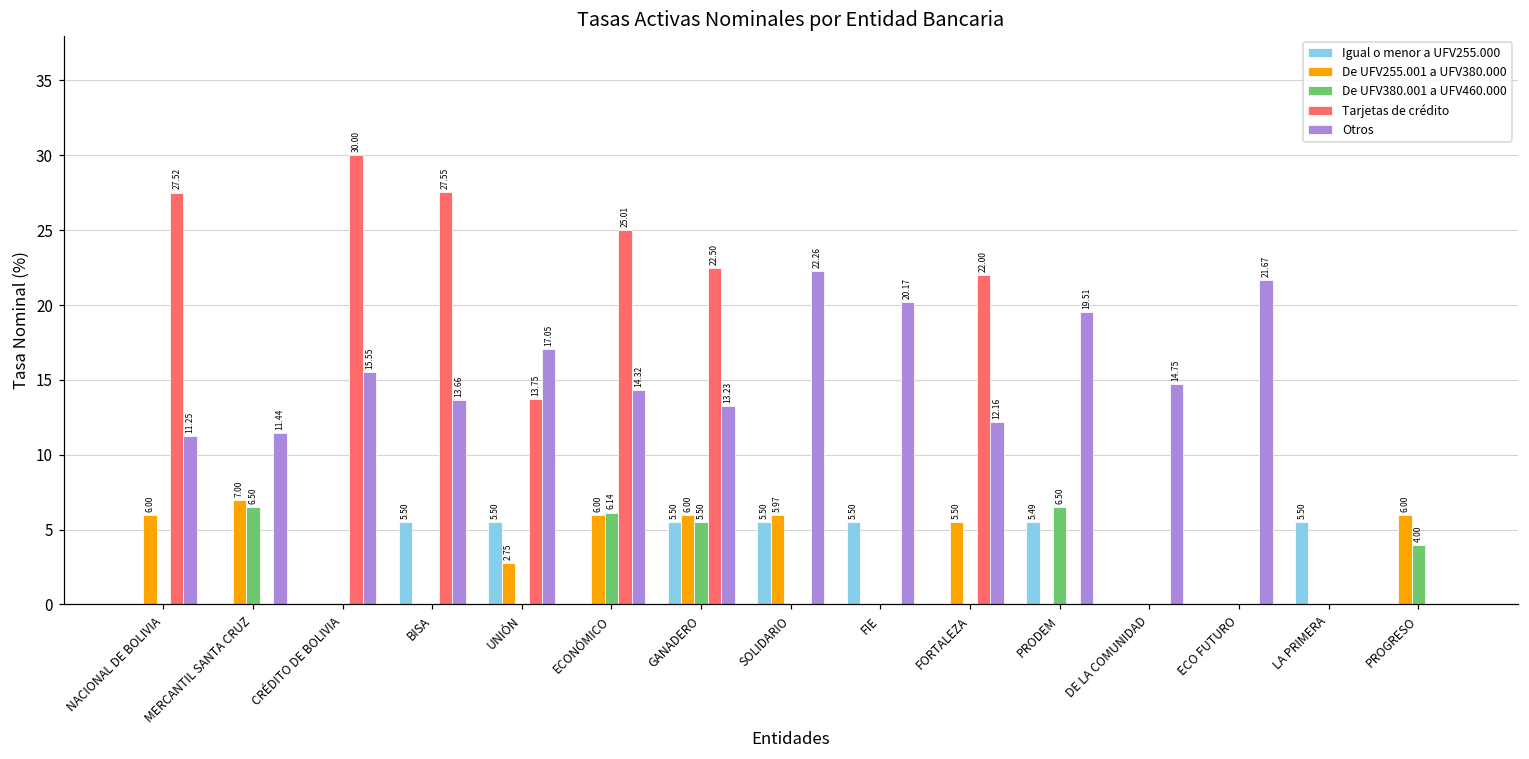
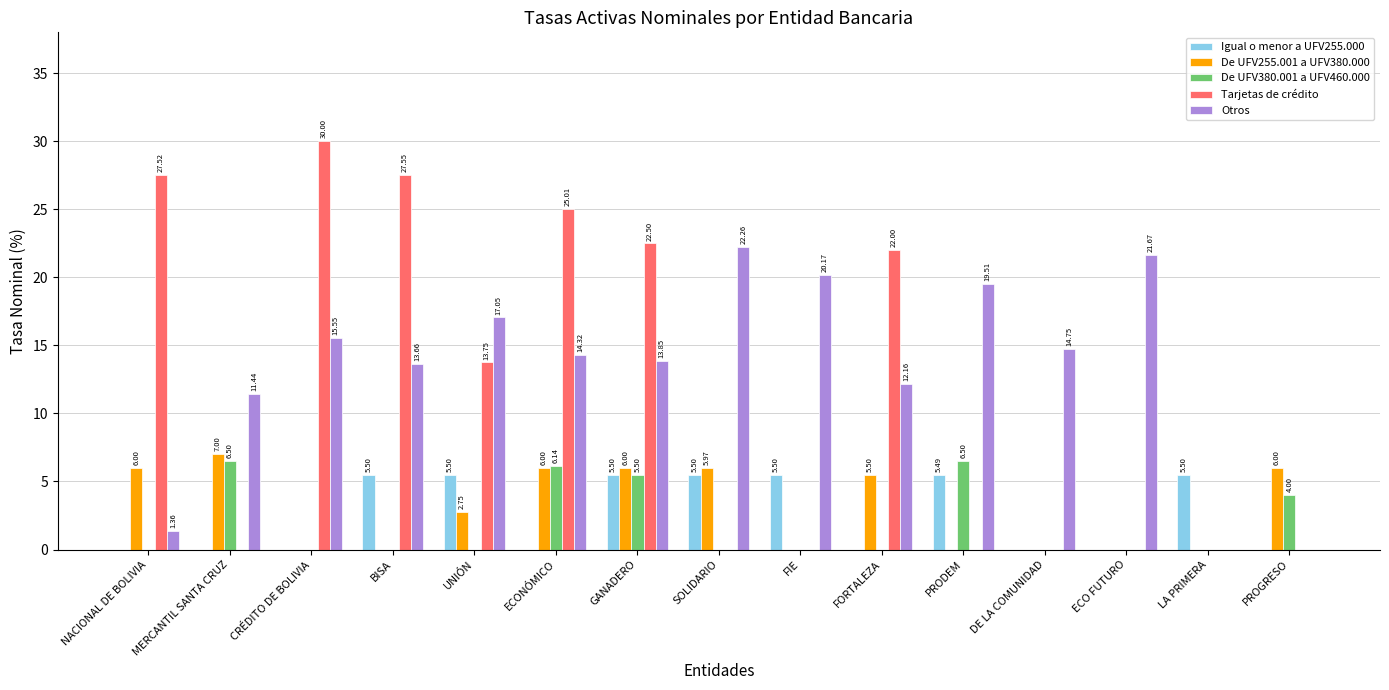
Otros, NACIONAL DE BOLIVIA: 11.25 -> 1.36
Otros, GANADERO: 13.23 -> 13.85
